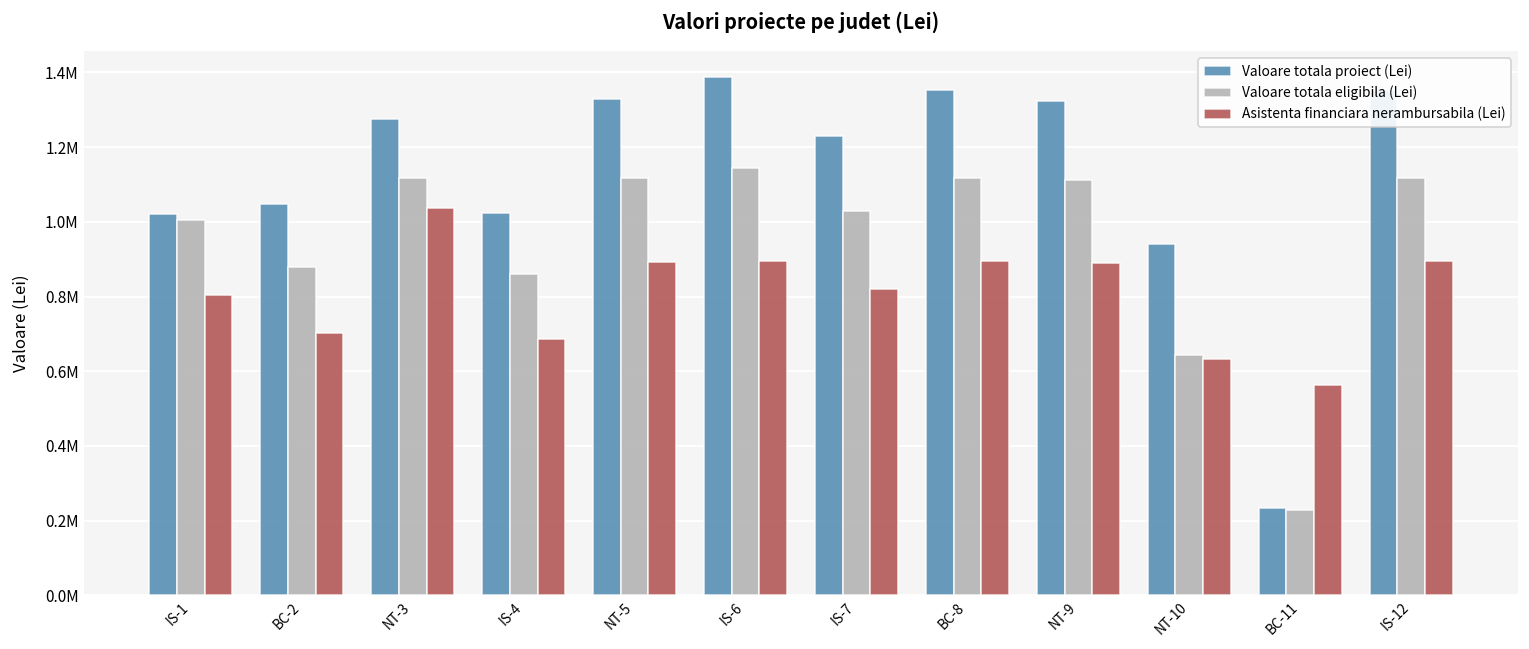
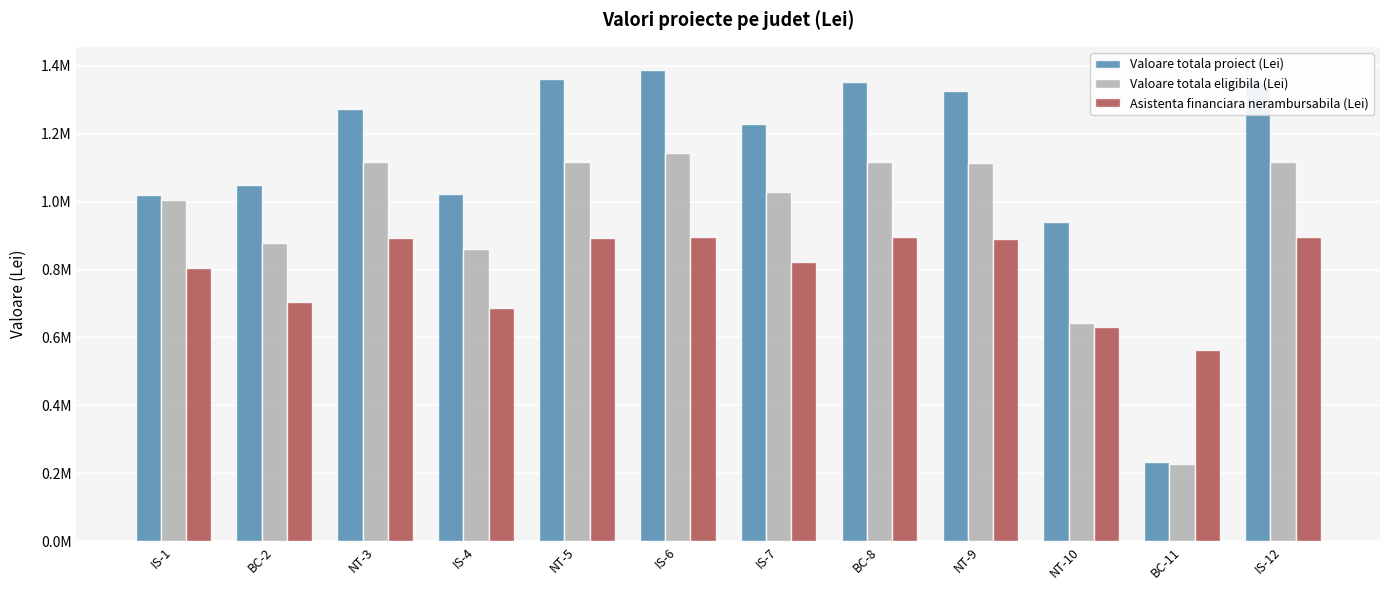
Asistenta financiara nerambursabila (Lei), NT-3: 1040000 -> 890000
Valoare totala proiect (Lei), NT-5: 1330000 -> 1360000
